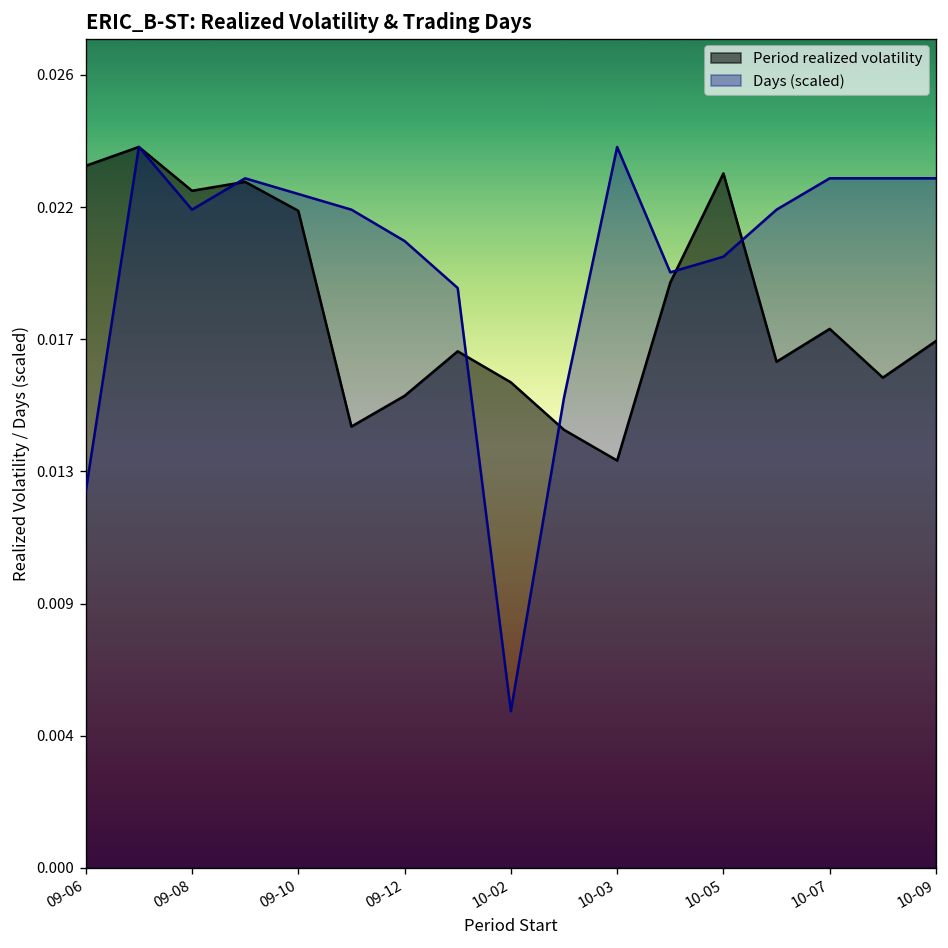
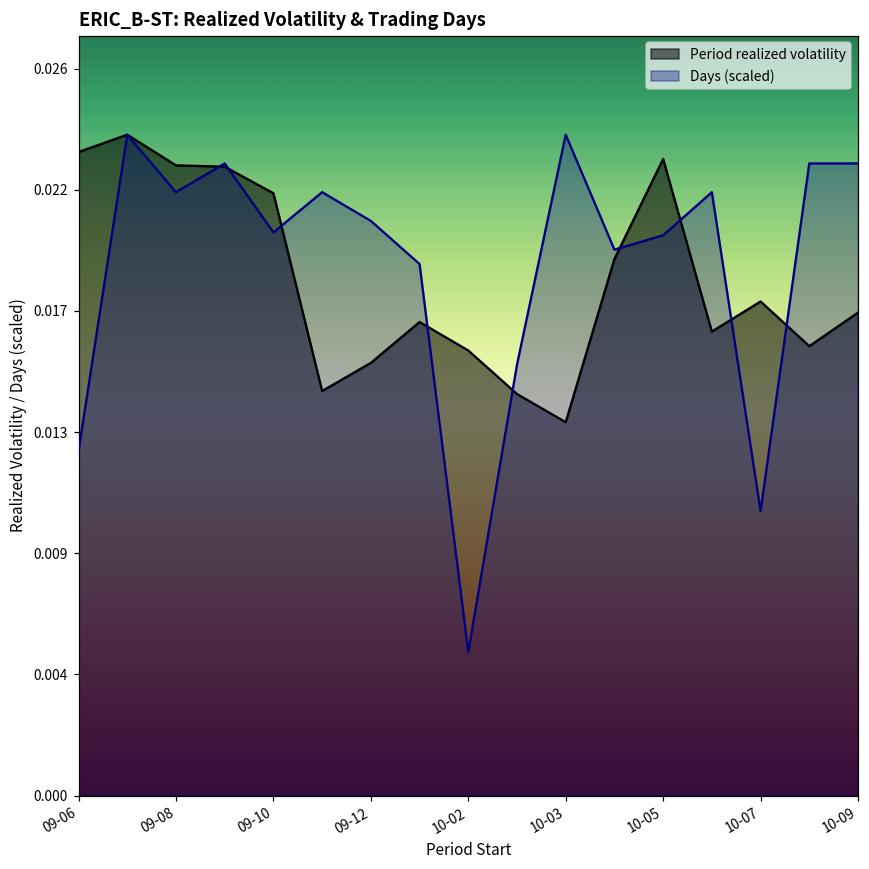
Period realized volatility, 09-08: 0.0222 -> 0.0226
Days (scaled), 09-10: 0.0221 -> 0.0202
Days (scaled), 10-07: 0.0226 -> 0.0102
